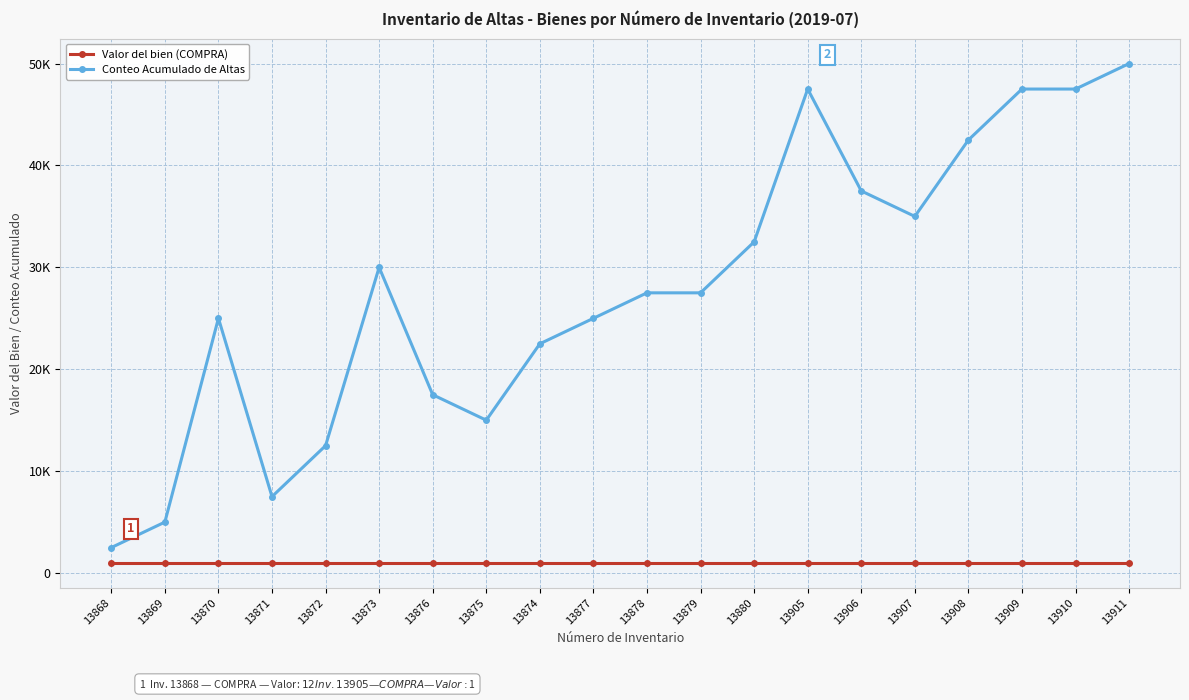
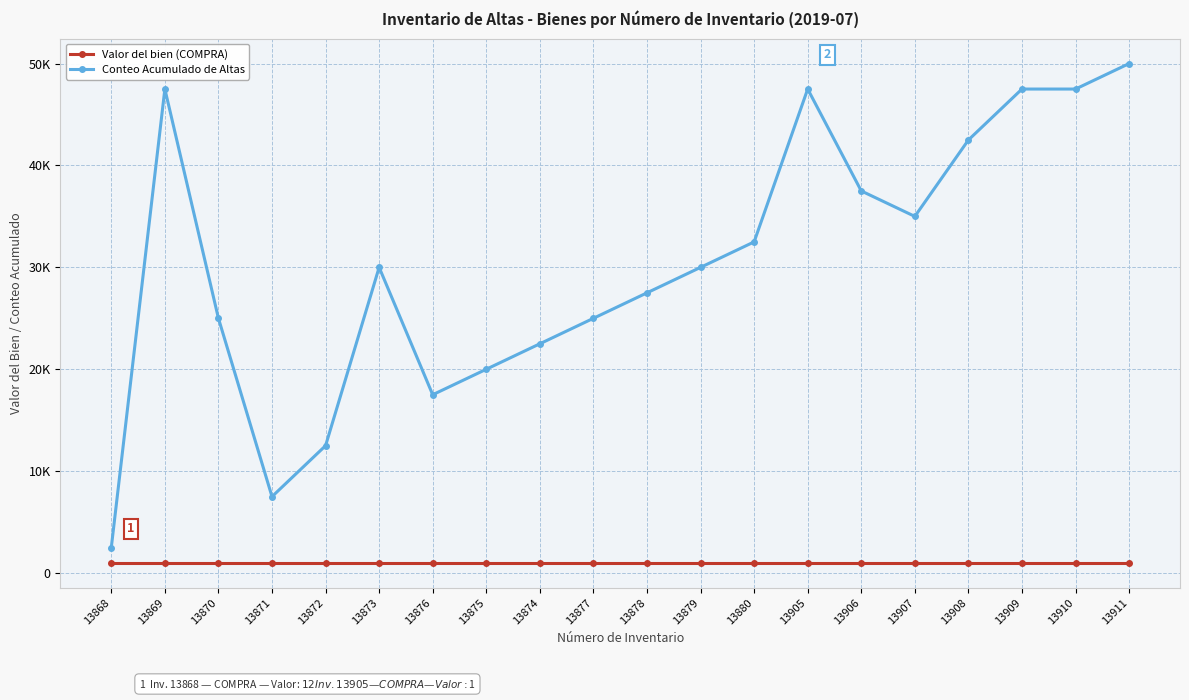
Conteo Acumulado de Altas, 13869: 5000 -> 47500
Conteo Acumulado de Altas, 13875: 15000 -> 20000
Conteo Acumulado de Altas, 13879: 27500 -> 30000
